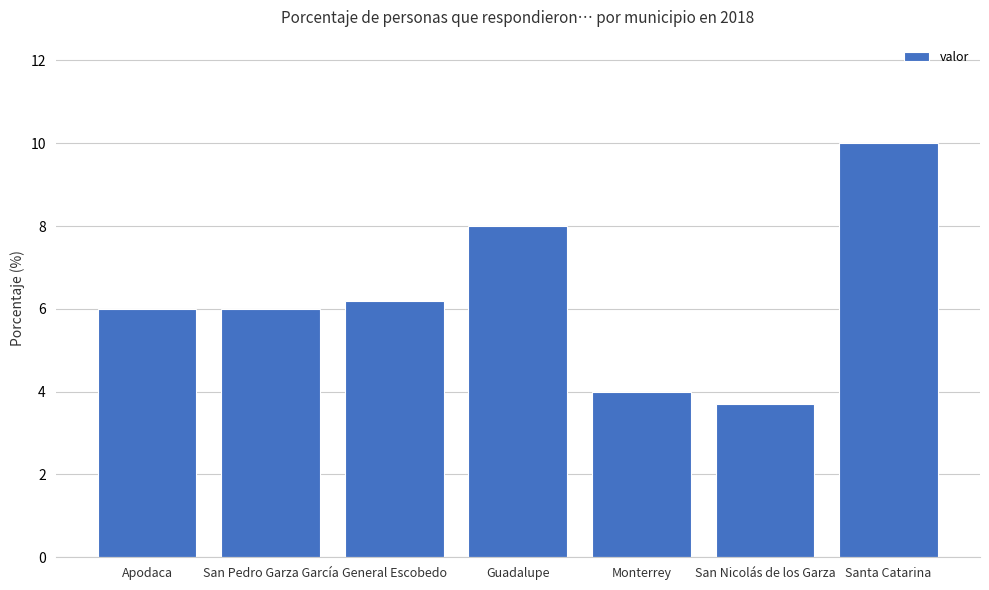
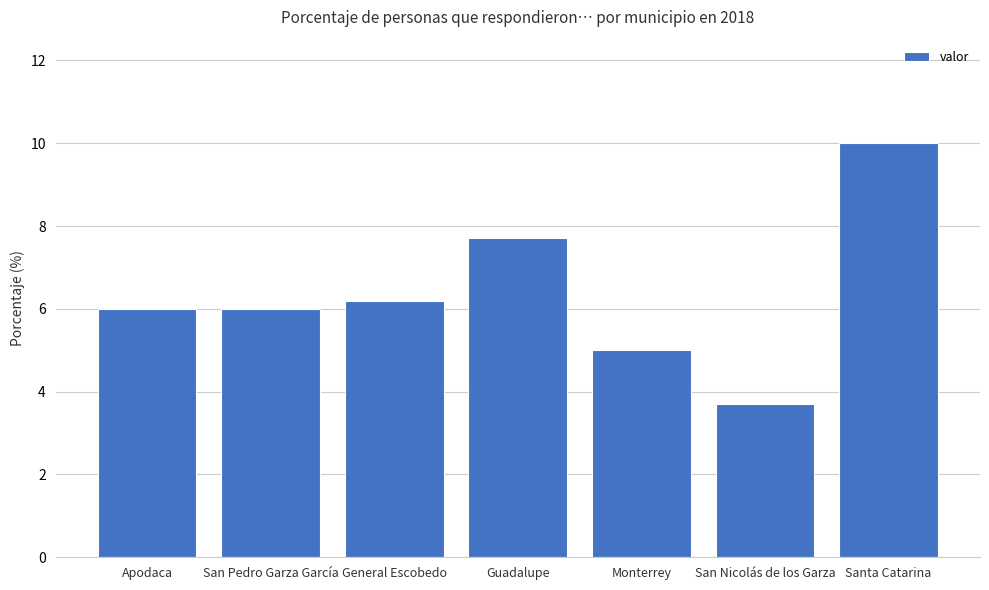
Guadalupe: 8.0 -> 7.7
Monterrey: 4 -> 5
